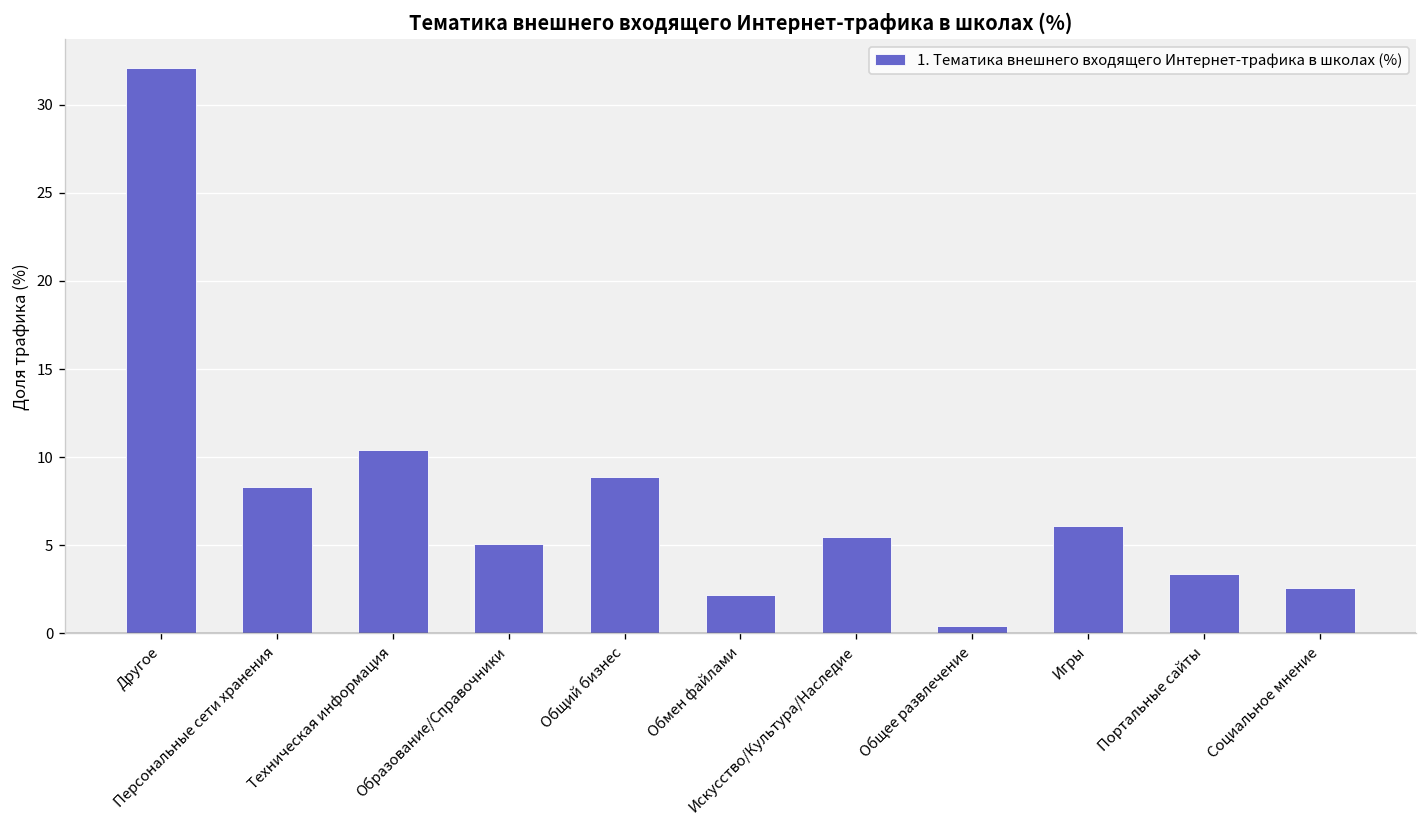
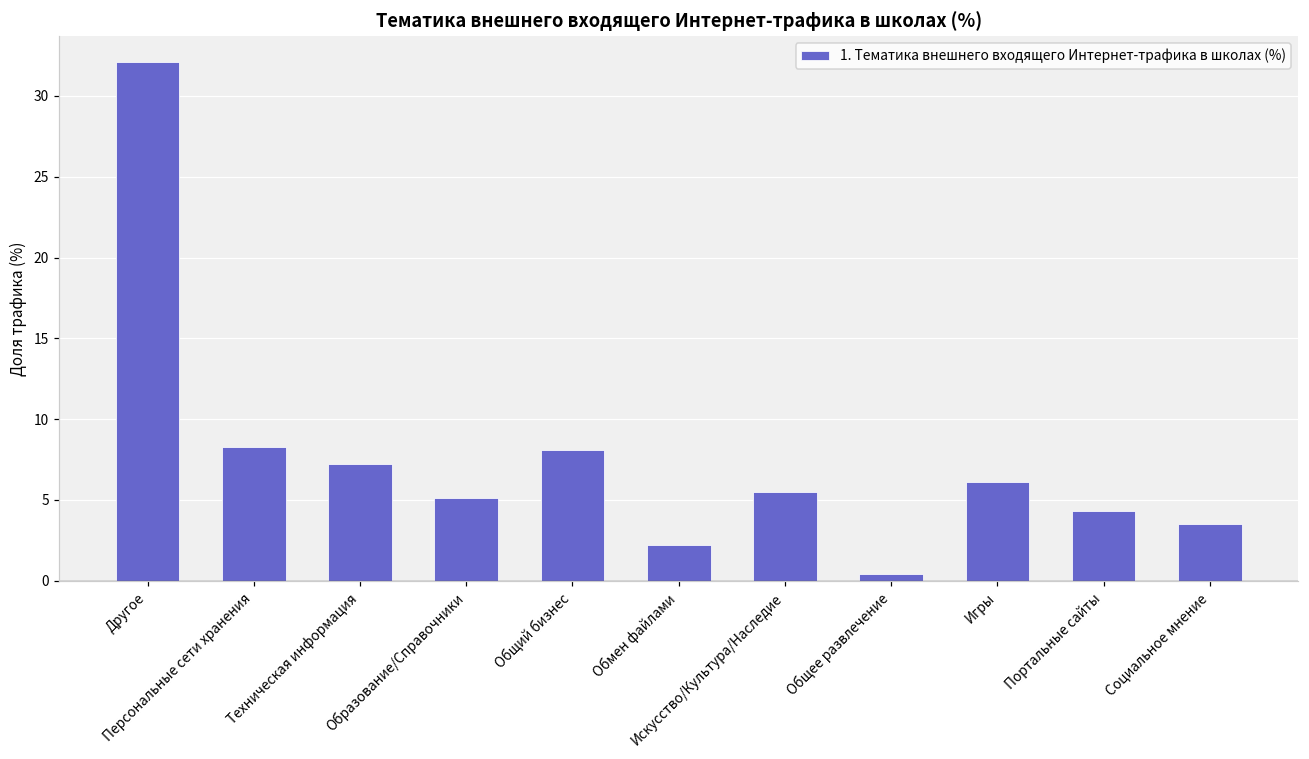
Техническая информация: 10.4 -> 7.2
Общий бизнес: 8.9 -> 8.1
Портальные сайты: 3.4 -> 4.3
Социальное мнение: 2.6 -> 3.5
